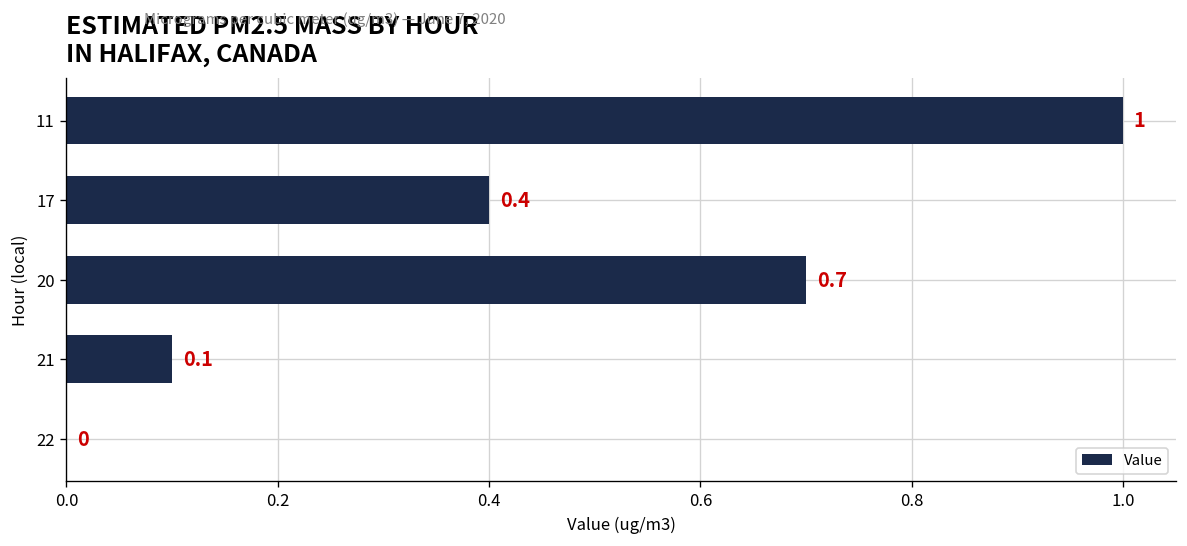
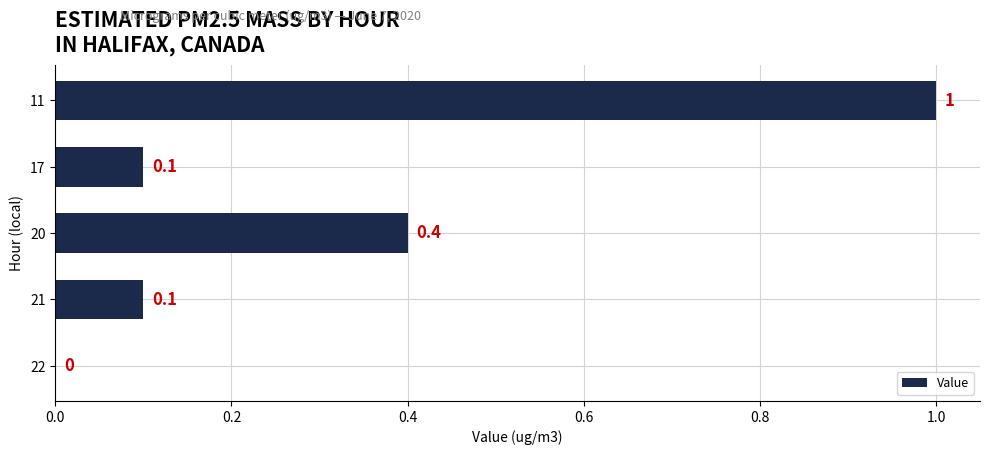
17: 0.4 -> 0.1
20: 0.7 -> 0.4
